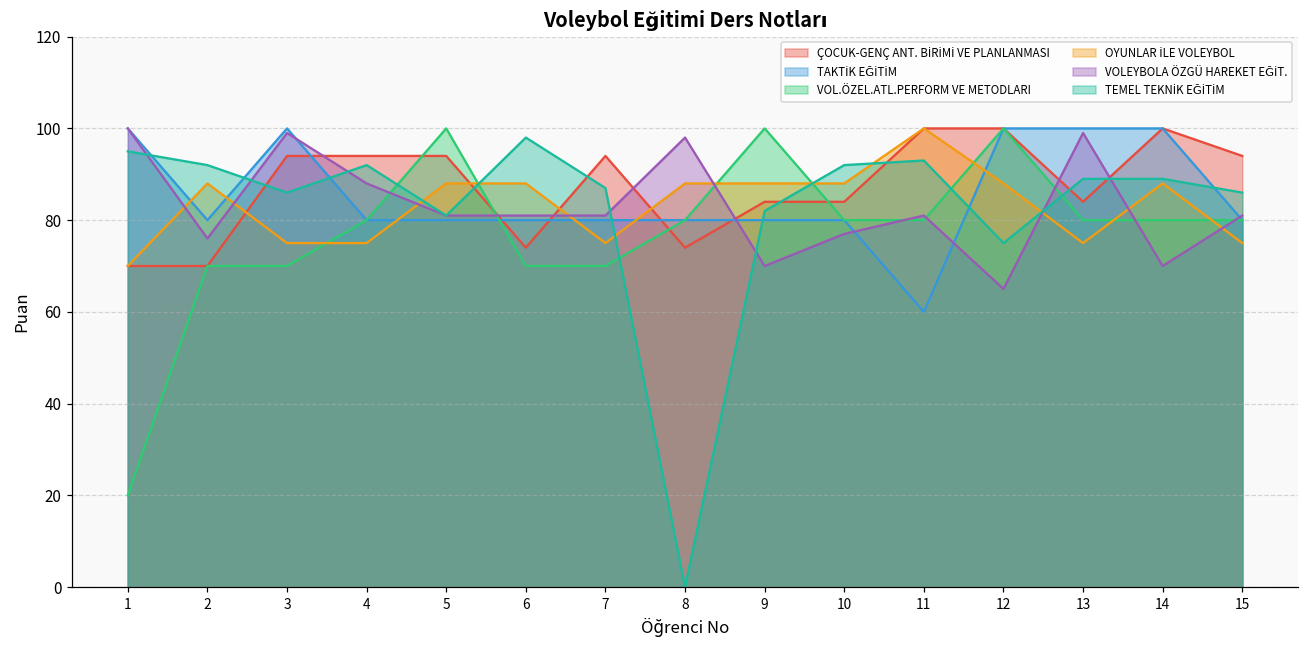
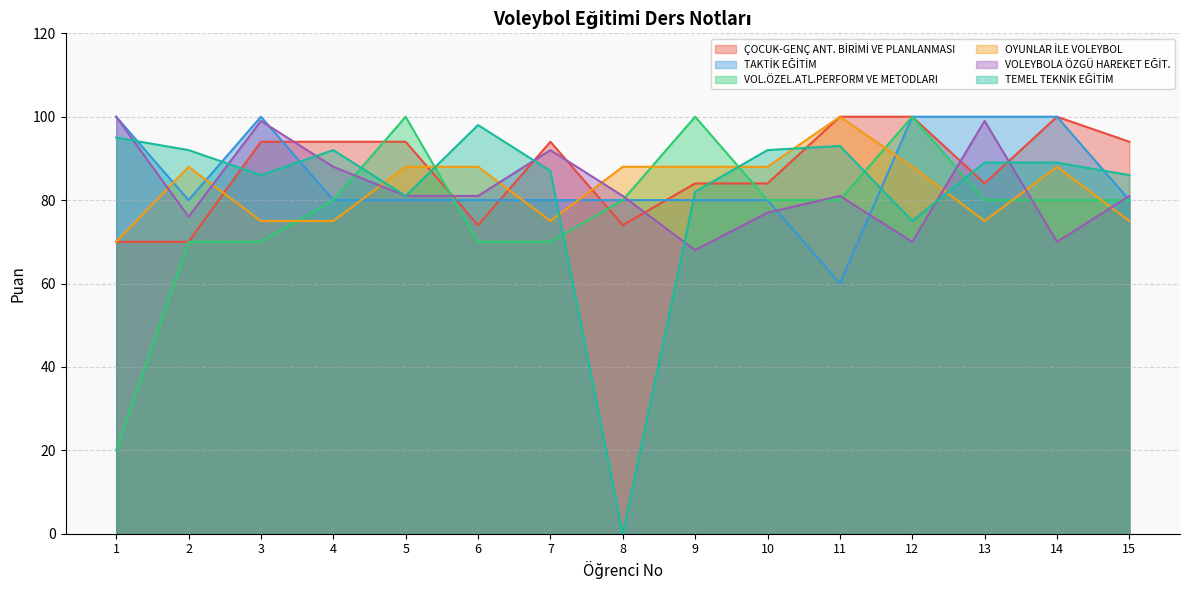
VOLEYBOLA ÖZGÜ HAREKET EĞİT., 7: 81 -> 92
VOLEYBOLA ÖZGÜ HAREKET EĞİT., 8: 98 -> 81
VOLEYBOLA ÖZGÜ HAREKET EĞİT., 9: 70 -> 68
VOLEYBOLA ÖZGÜ HAREKET EĞİT., 12: 65 -> 70
